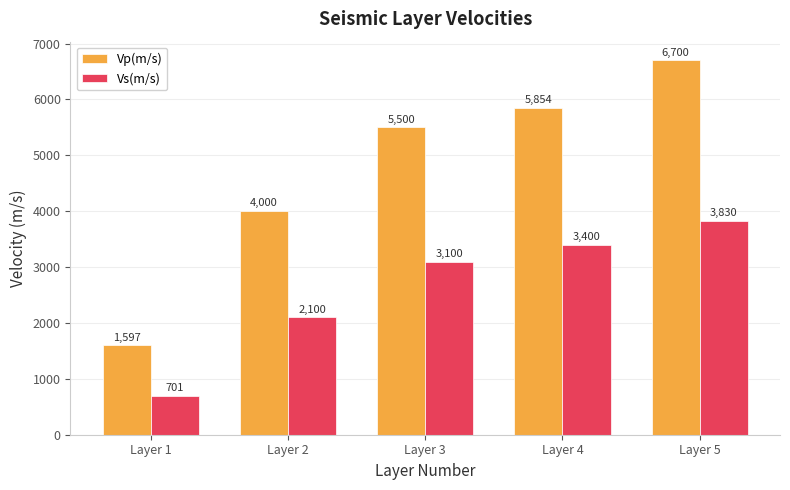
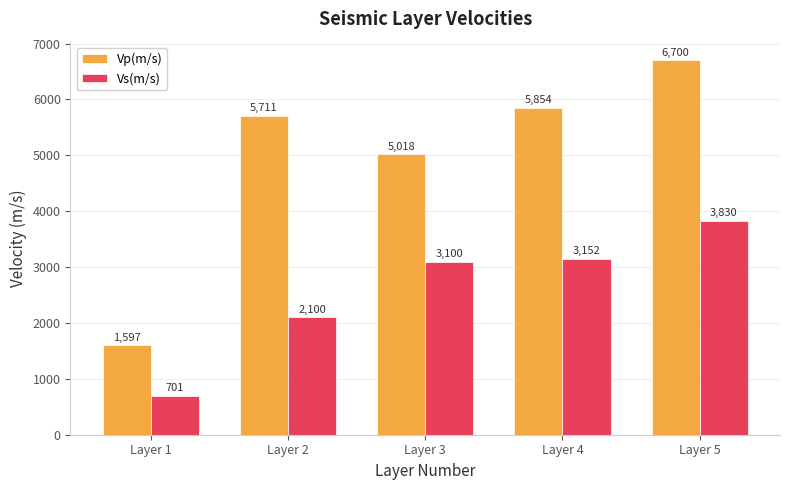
Vp(m/s), Layer 2: 4,000 -> 5,711
Vp(m/s), Layer 3: 5,500 -> 5,018
Vs(m/s), Layer 4: 3,400 -> 3,152
